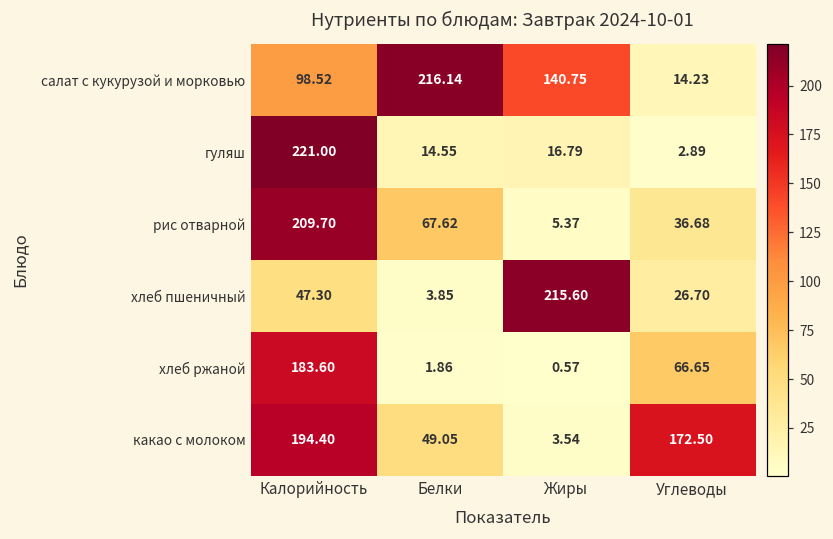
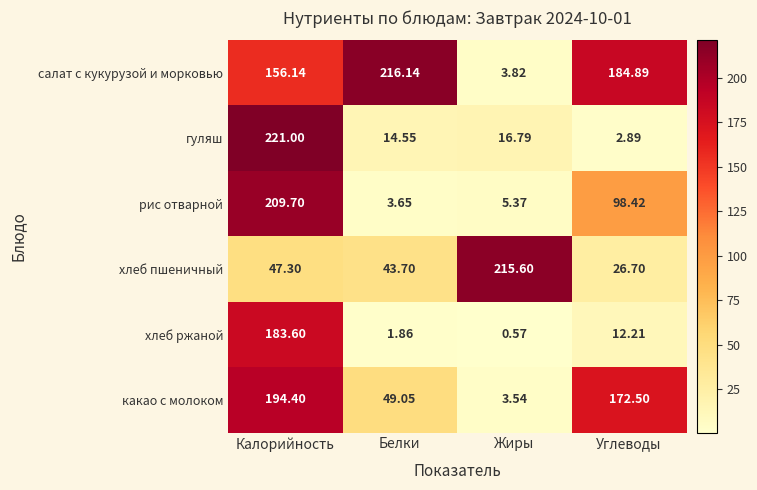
салат с кукурузой и морковью, Калорийность: 98.52 -> 156.14
салат с кукурузой и морковью, Жиры: 140.75 -> 3.82
салат с кукурузой и морковью, Углеводы: 14.23 -> 184.89
рис отварной, Белки: 67.62 -> 3.65
рис отварной, Углеводы: 36.68 -> 98.42
хлеб пшеничный, Белки: 3.85 -> 43.70
хлеб ржаной, Углеводы: 66.65 -> 12.21
